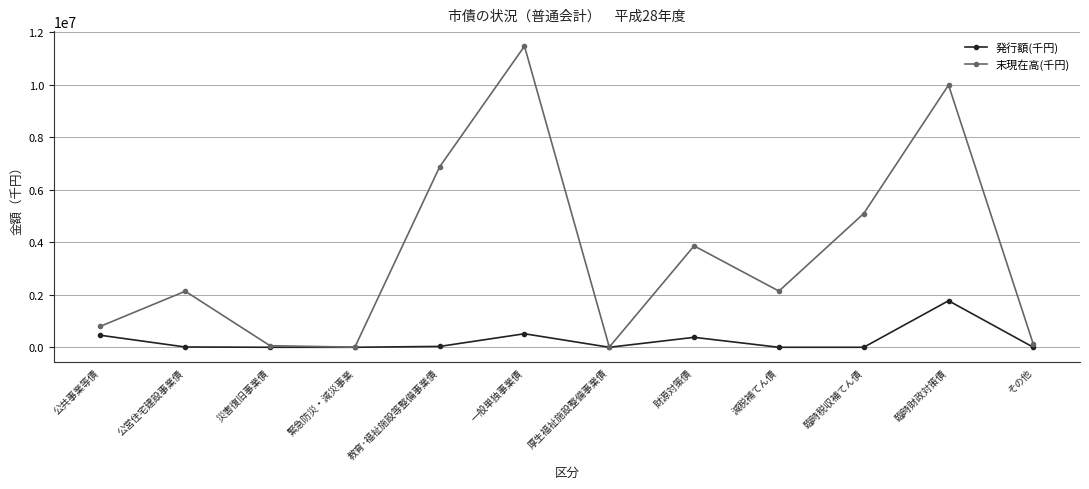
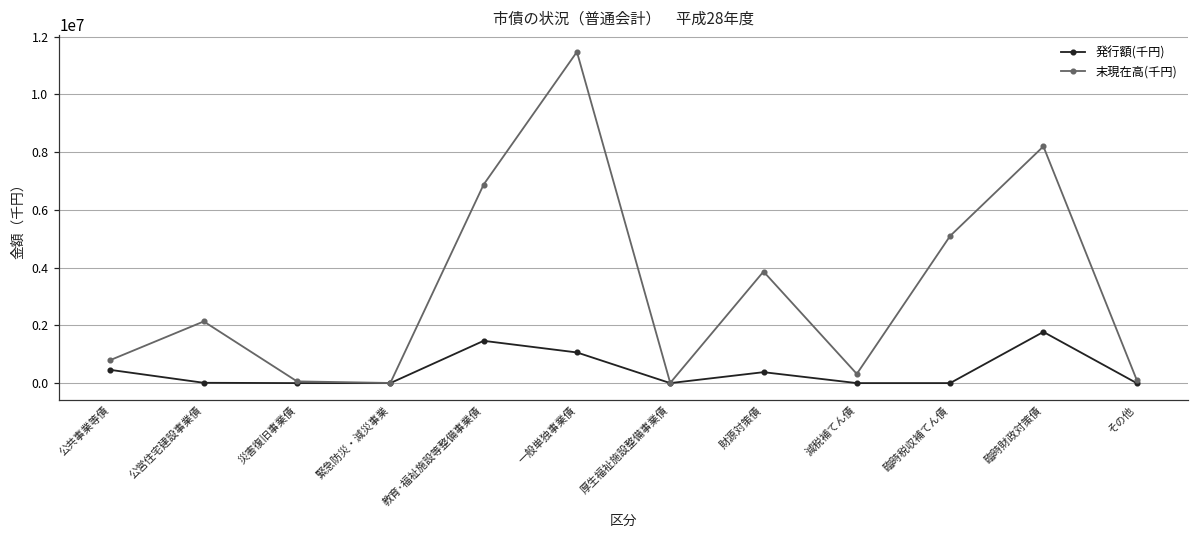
発行額(千円), 教育･福祉施設等整備事業債: 0 -> 1500000
発行額(千円), 一般単独事業債: 500000 -> 1100000
末現在高(千円), 減税補てん債: 2100000 -> 300000
末現在高(千円), 臨時財政対策債: 10000000 -> 8200000
